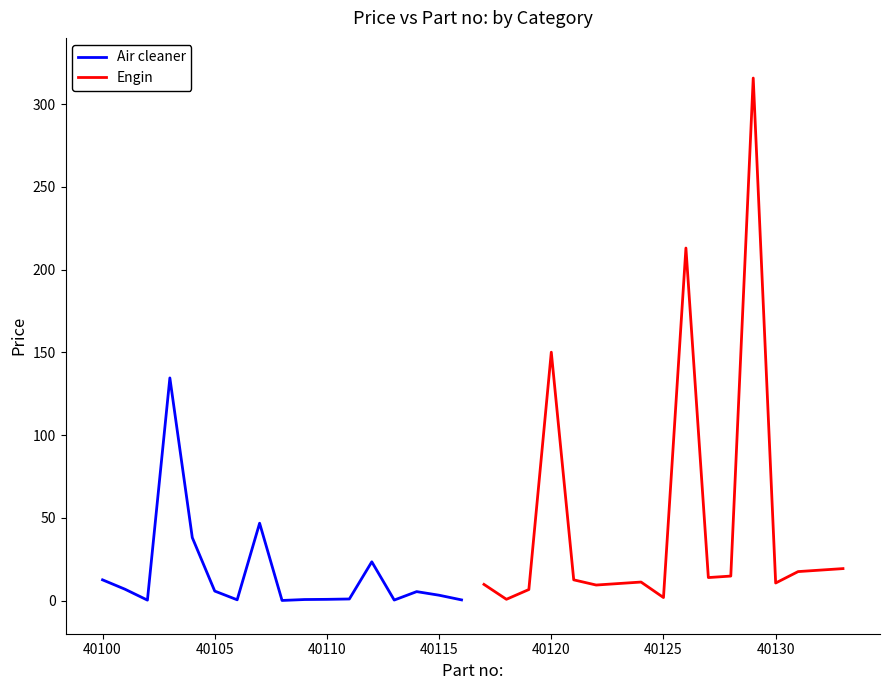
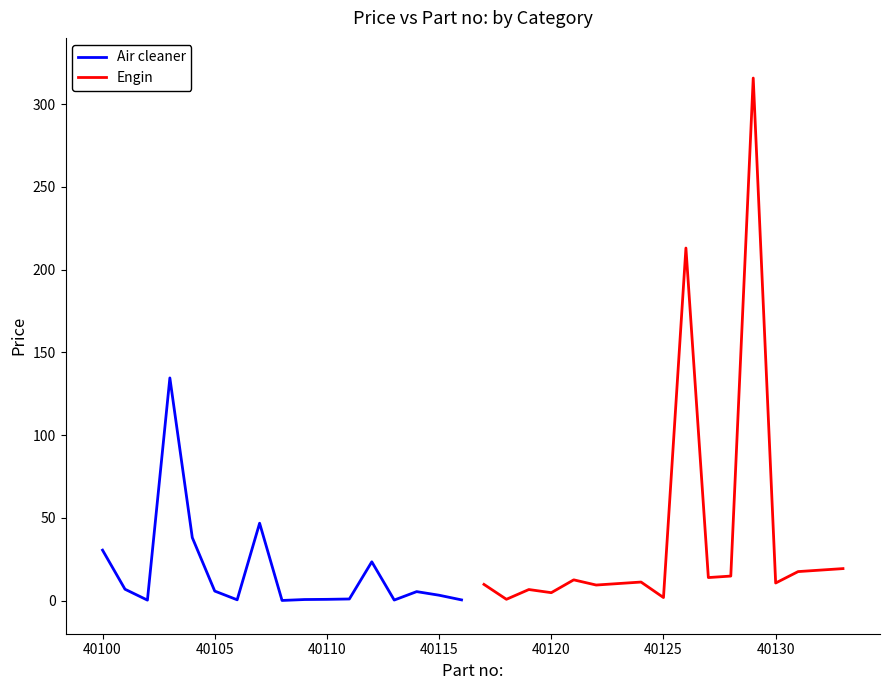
Air cleaner, 40100: 13 -> 31
Engin, 40120: 150 -> 5
